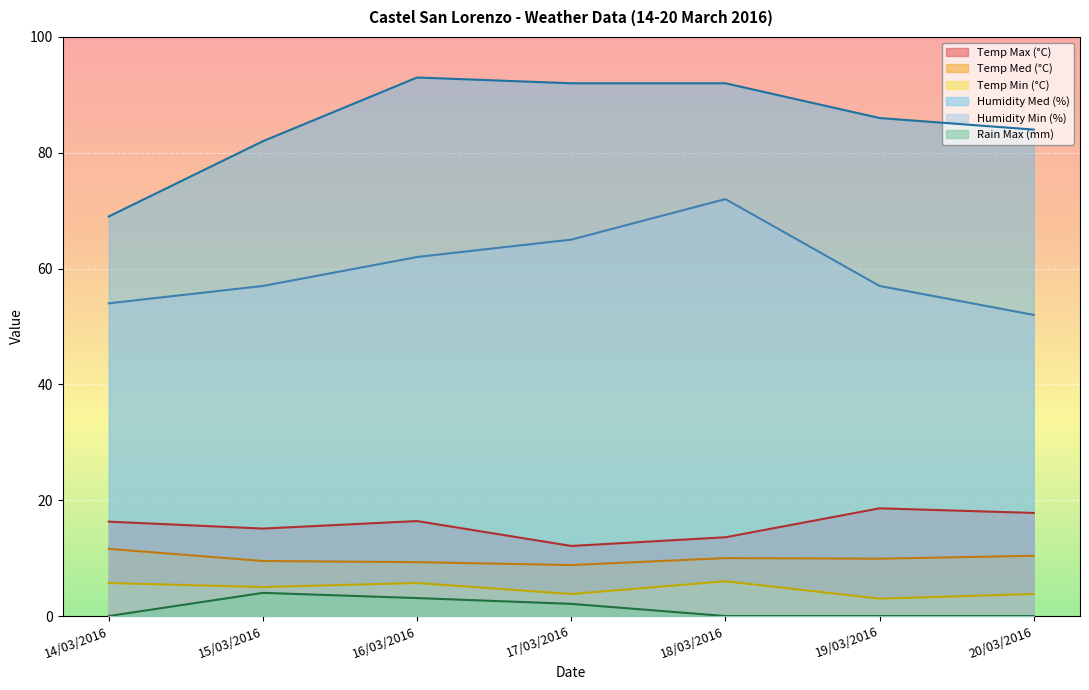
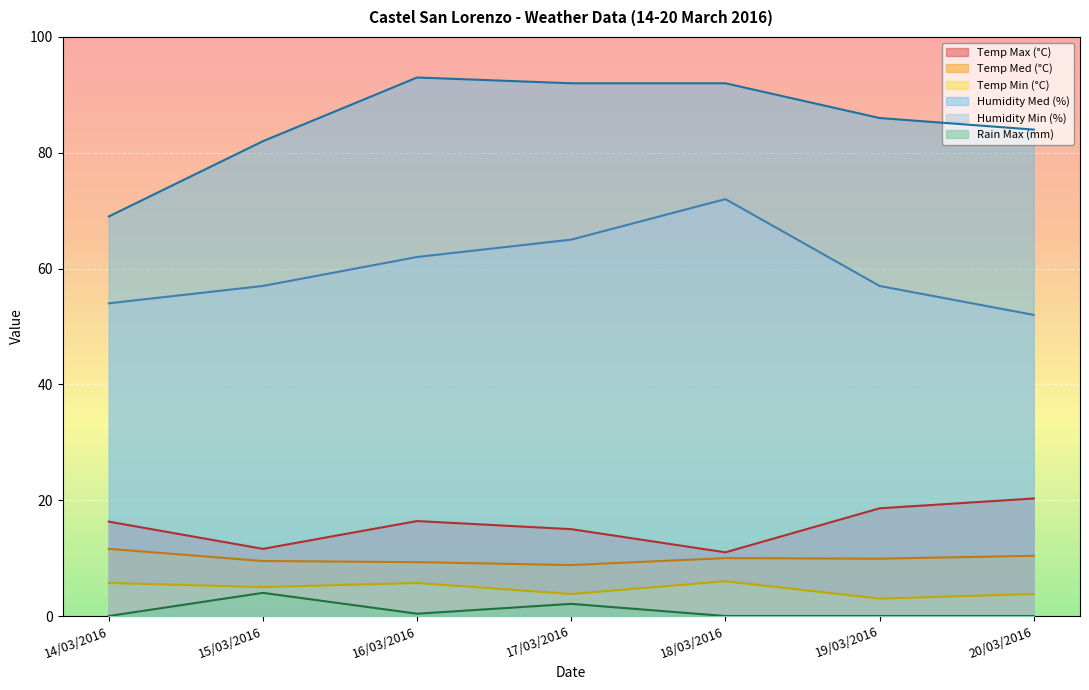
Temp Max (°C), 15/03/2016: 15 -> 12
Rain Max (mm), 16/03/2016: 3 -> 0
Temp Max (°C), 17/03/2016: 12 -> 15
Temp Max (°C), 18/03/2016: 14 -> 11
Temp Max (°C), 20/03/2016: 18 -> 20
